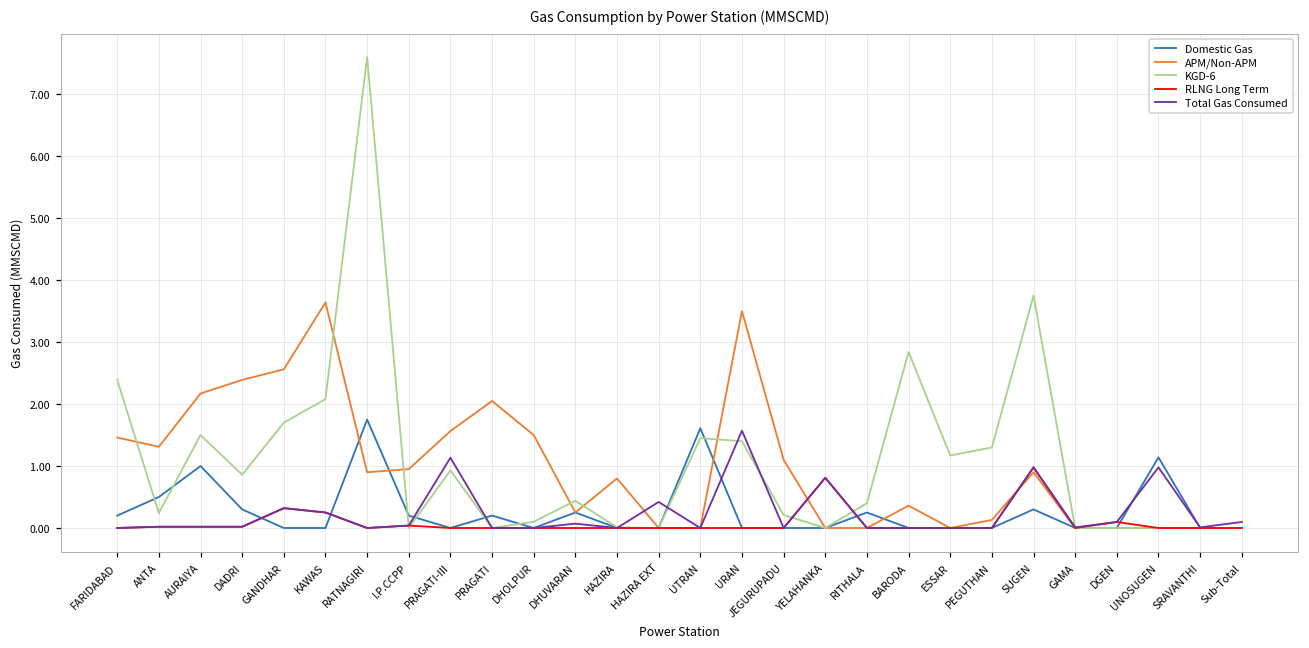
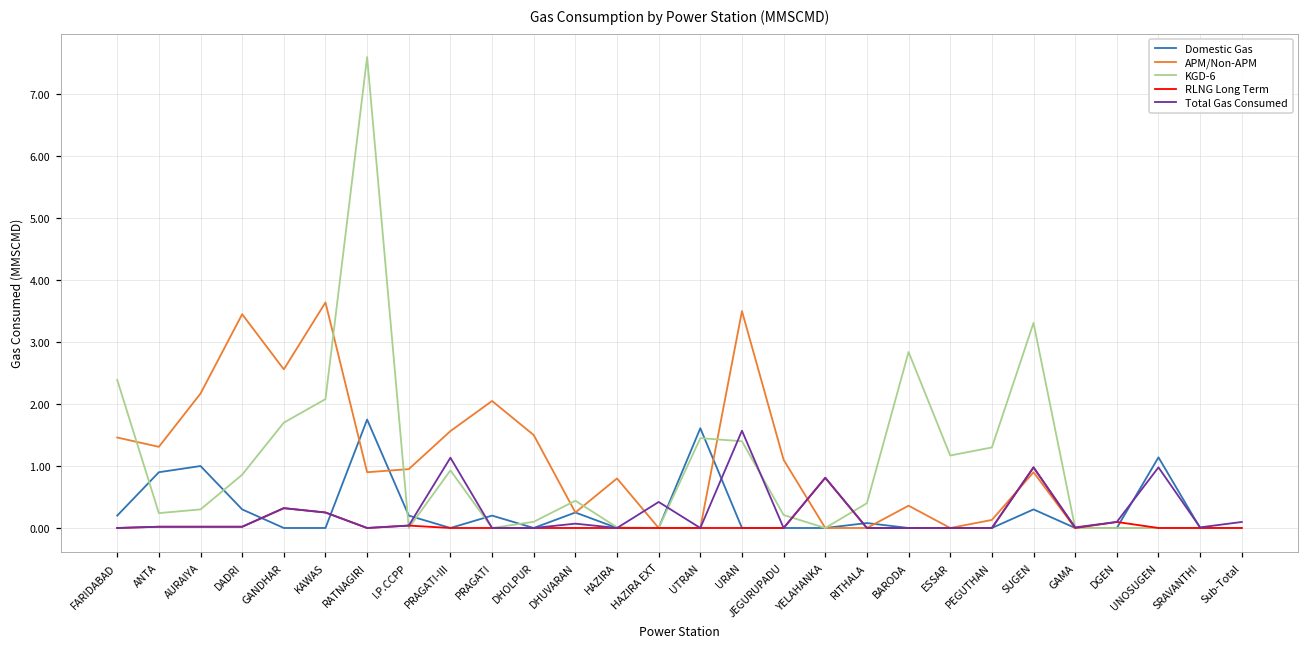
Domestic Gas, ANTA: 0.5 -> 0.9
KGD-6, AURAIYA: 1.5 -> 0.3
APM/Non-APM, DADRI: 2.4 -> 3.5
Domestic Gas, RITHALA: 0.3 -> 0.1
KGD-6, SUGEN: 3.8 -> 3.3
